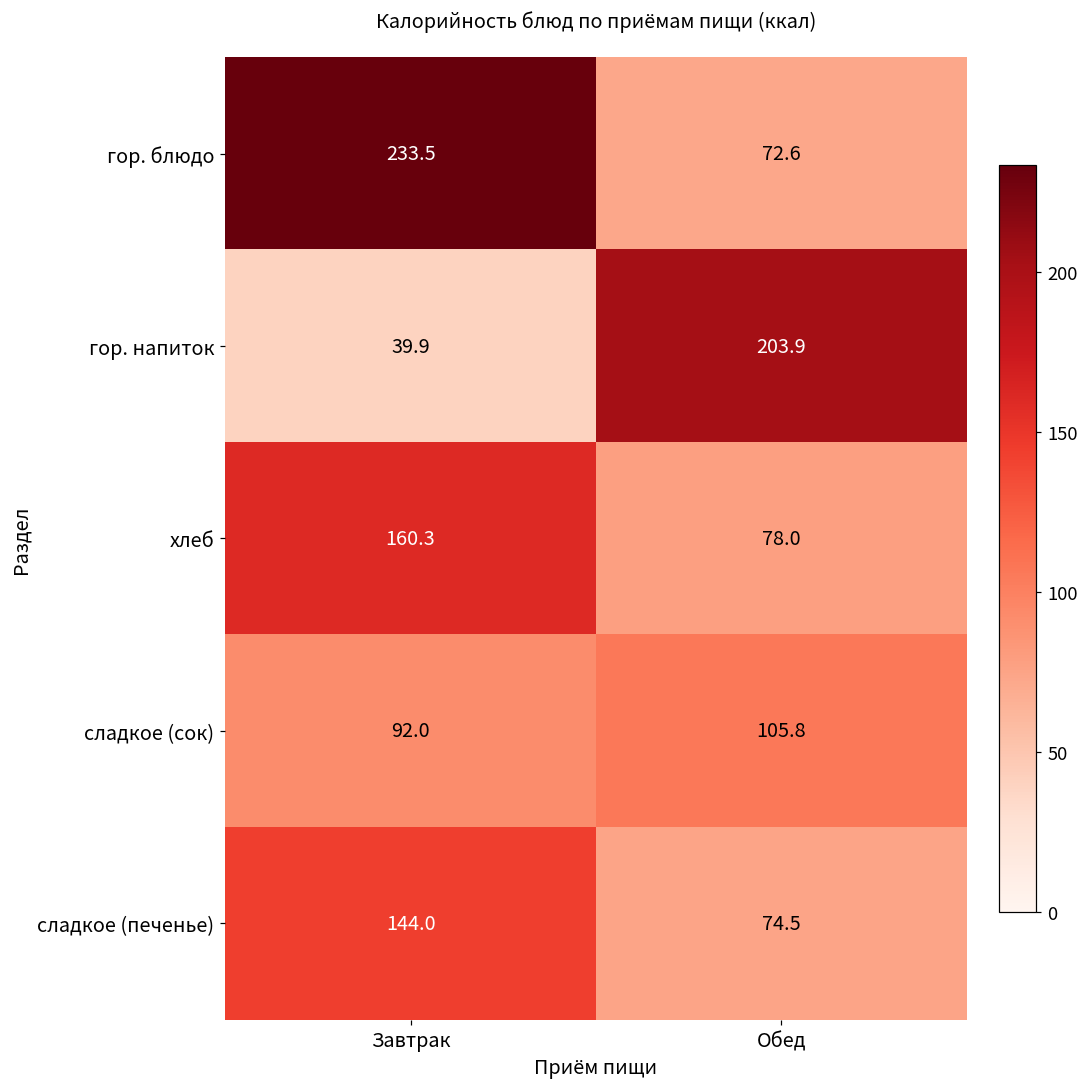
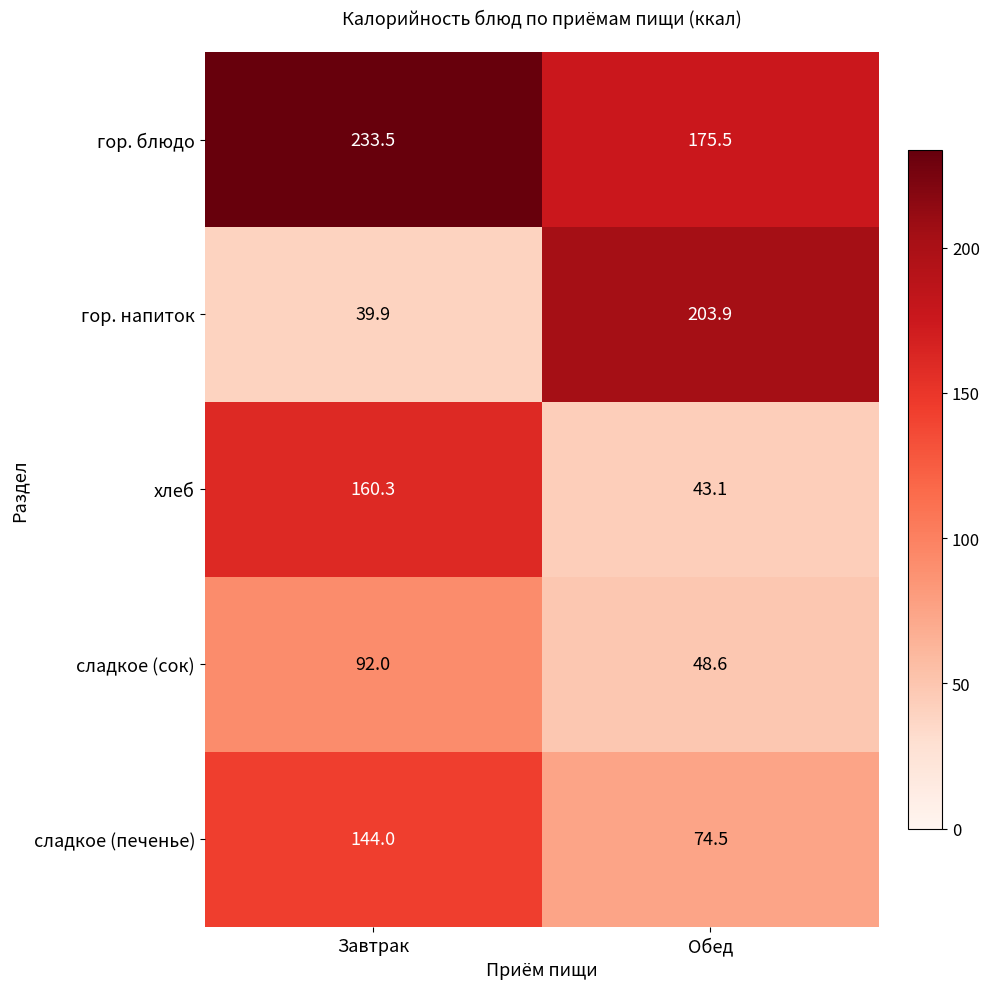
гор. блюдо, Обед: 72.6 -> 175.5
хлеб, Обед: 78.0 -> 43.1
сладкое (сок), Обед: 105.8 -> 48.6
